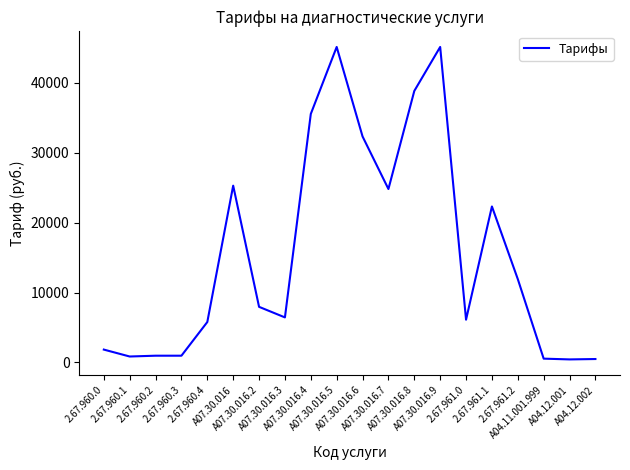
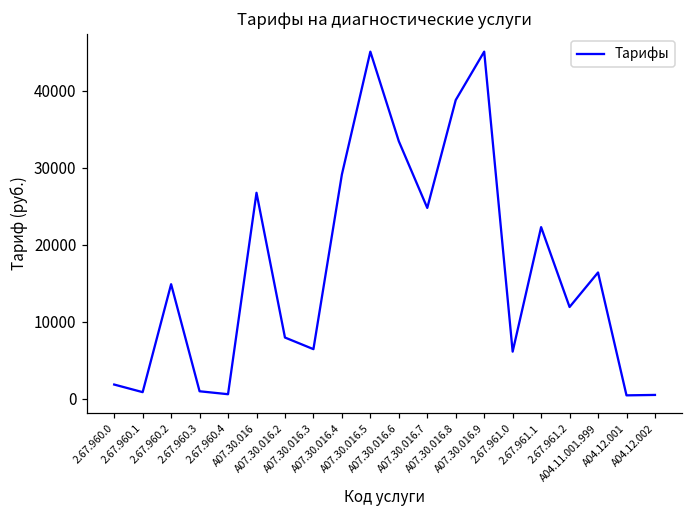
2.67.960.2: 1000 -> 15000
2.67.960.4: 6000 -> 1000
A07.30.016: 25000 -> 27000
A07.30.016.4: 36000 -> 29000
A07.30.016.6: 32000 -> 33000
A04.11.001.999: 1000 -> 16000
